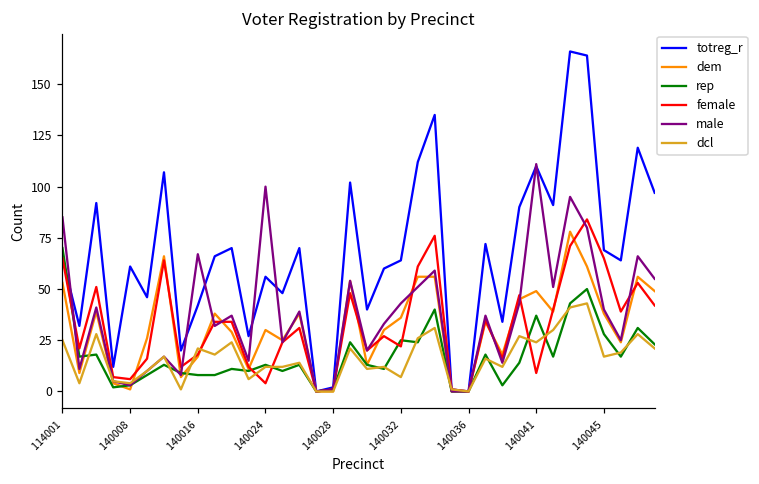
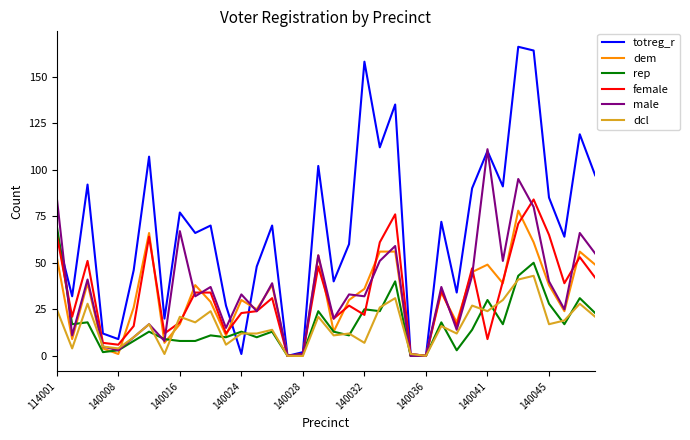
totreg_r, 140008: 61 -> 9
totreg_r, 140016: 42 -> 77
totreg_r, 140024: 56 -> 1
female, 140024: 4 -> 23
male, 140024: 100 -> 33
totreg_r, 140032: 64 -> 158
male, 140032: 43 -> 32
rep, 140041: 37 -> 30
totreg_r, 140045: 69 -> 85
